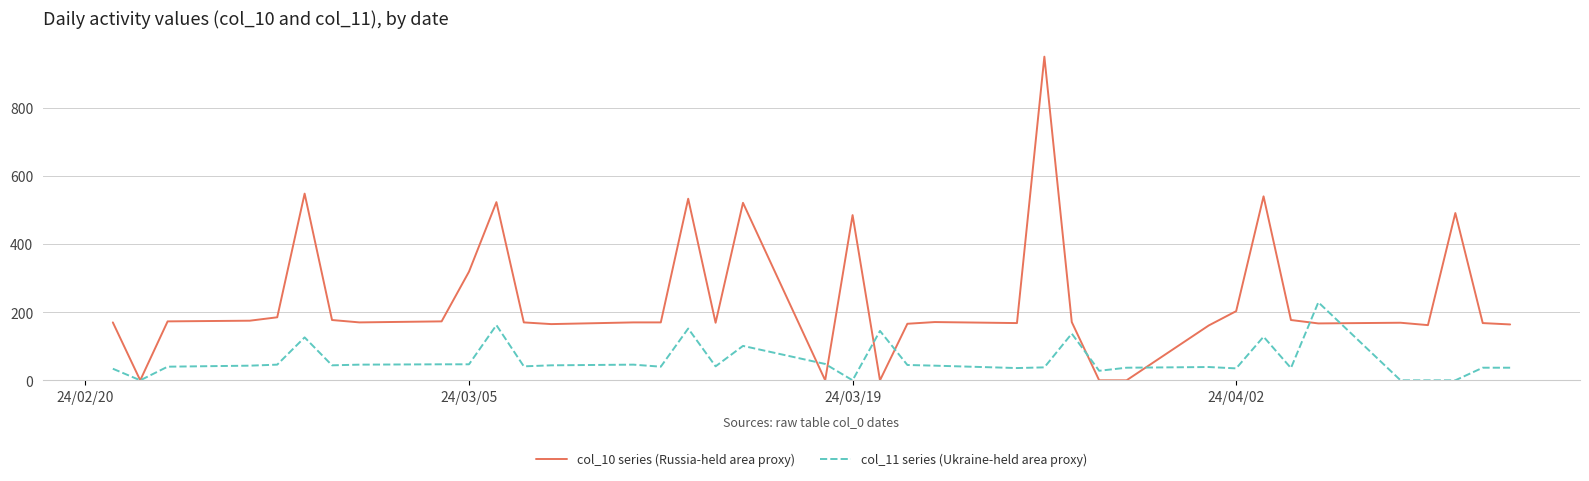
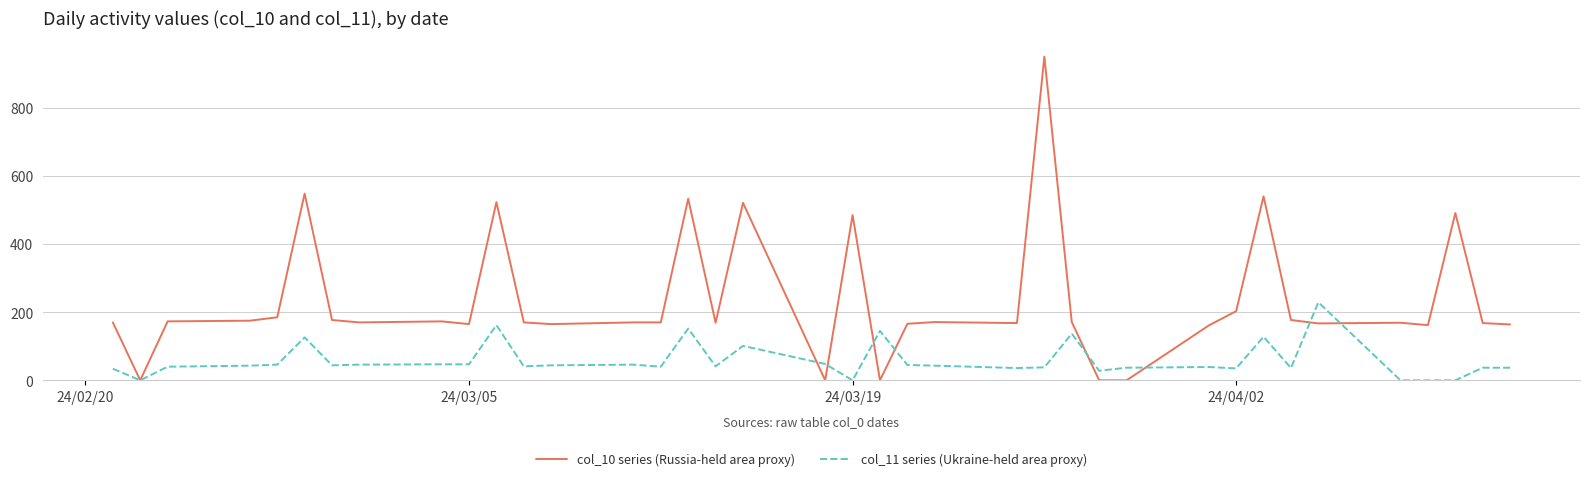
col_10 series (Russia-held area proxy), 24/03/05: 320 -> 170
